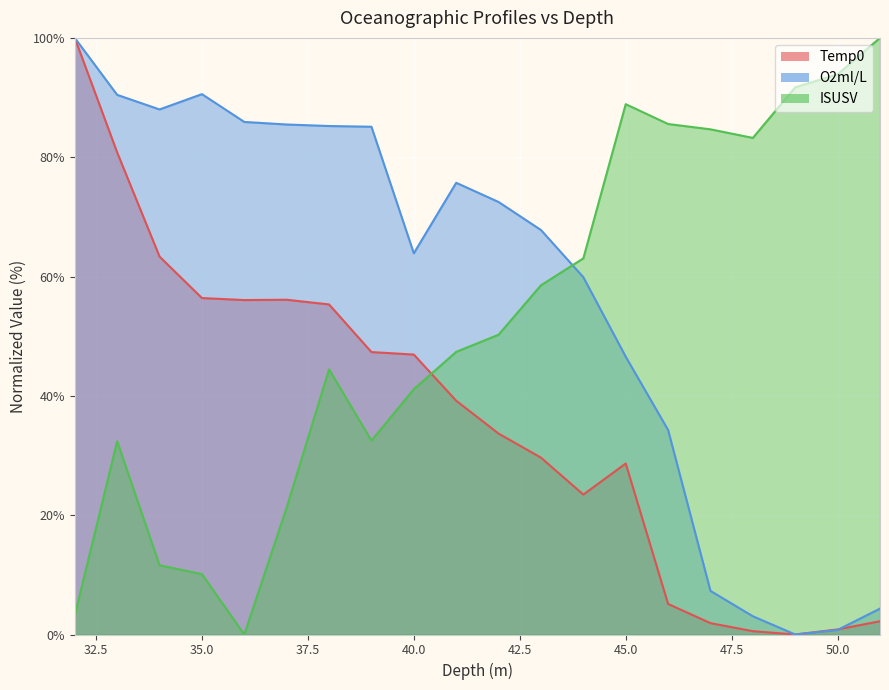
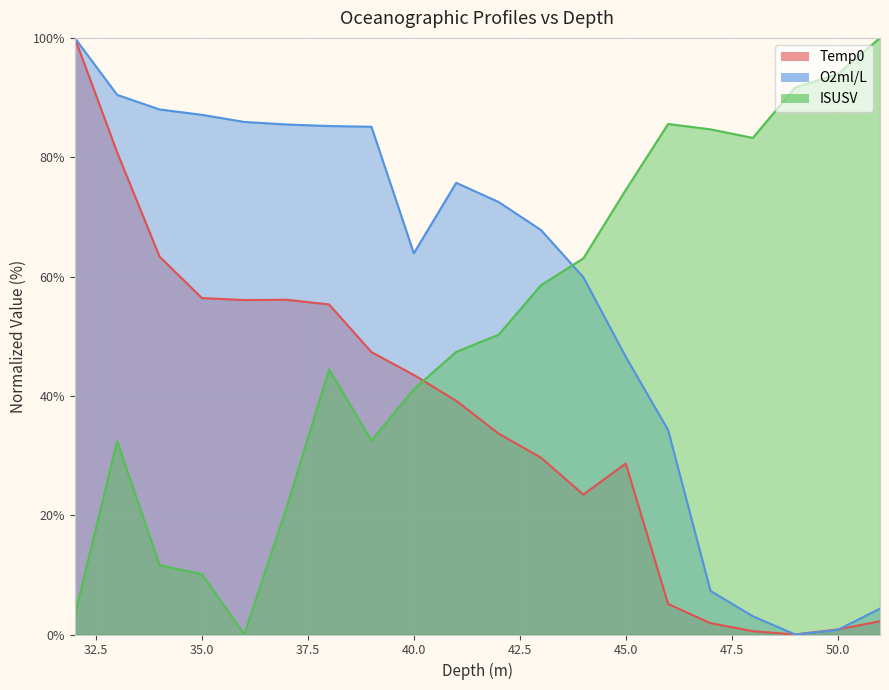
O2ml/L, 35.0: 91% -> 87%
Temp0, 40.0: 47% -> 44%
ISUSV, 45.0: 89% -> 75%
